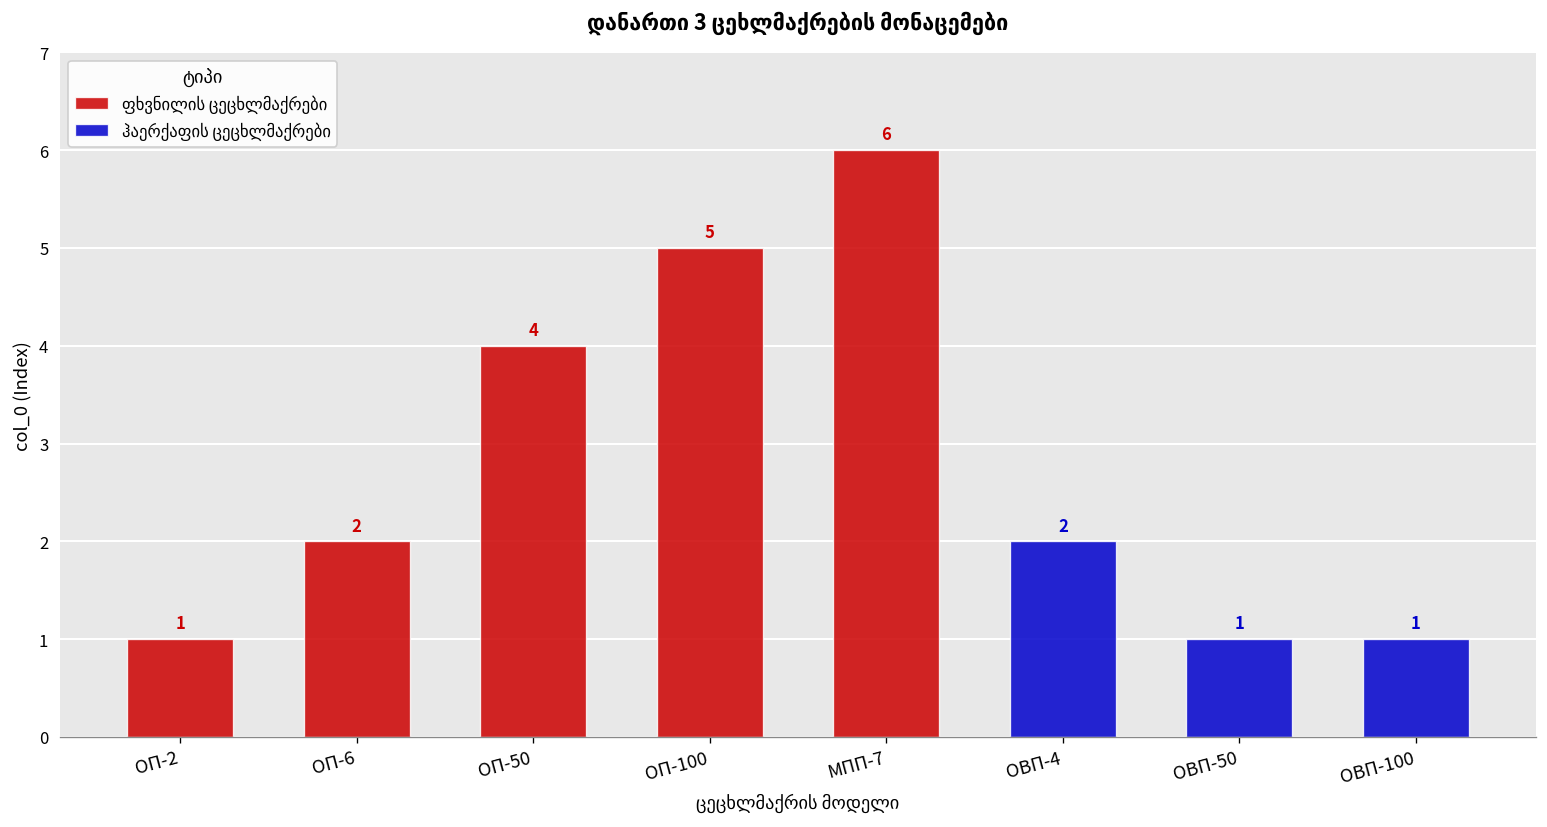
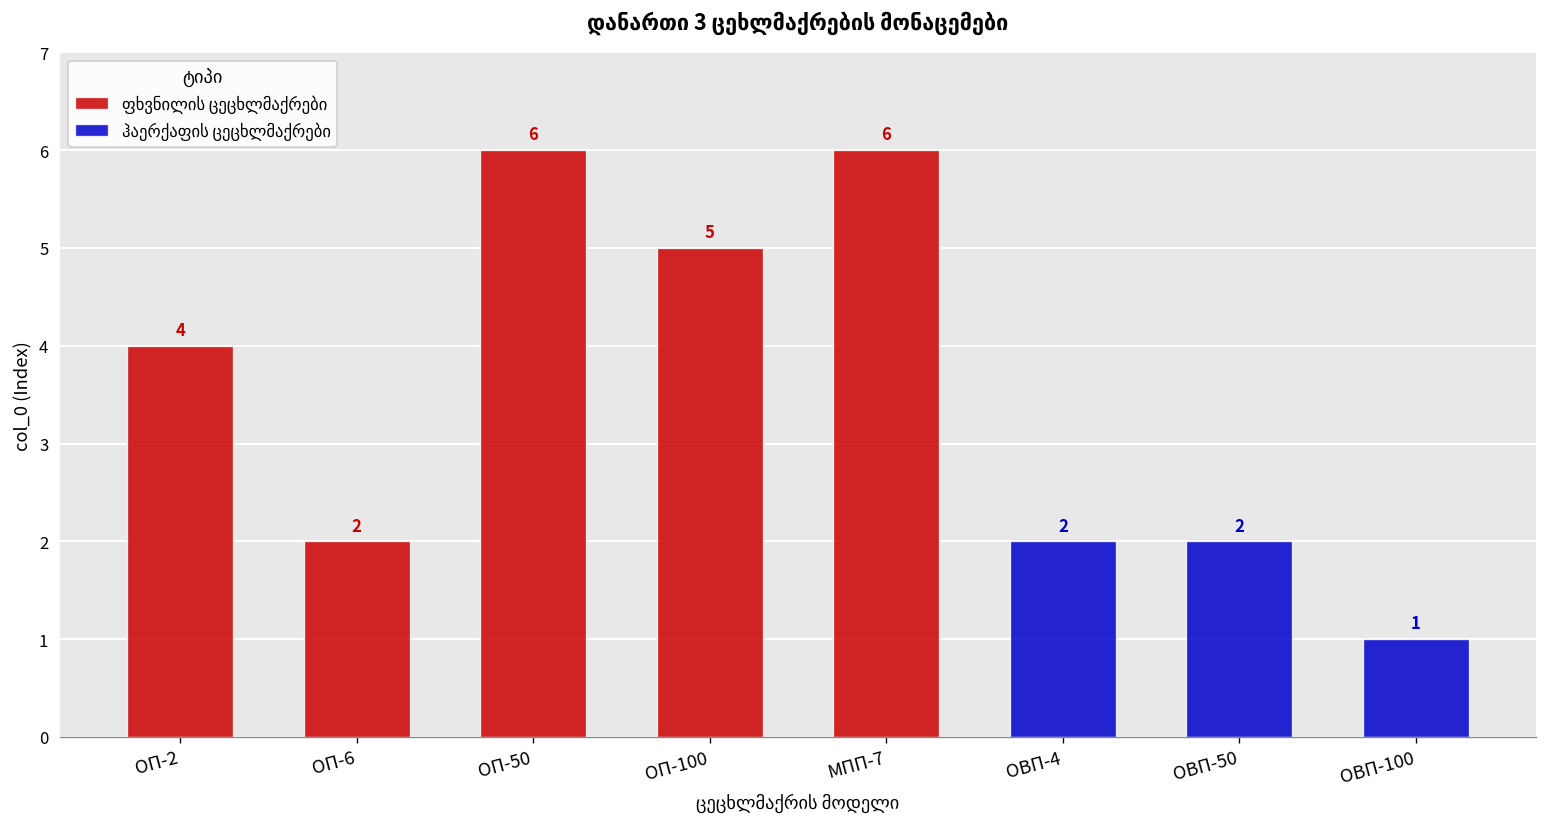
ფხვნილის ცეცხლმაქრები, ОП-2: 1 -> 4
ფხვნილის ცეცხლმაქრები, ОП-50: 4 -> 6
ჰაერქაფის ცეცხლმაქრები, ОВП-50: 1 -> 2
